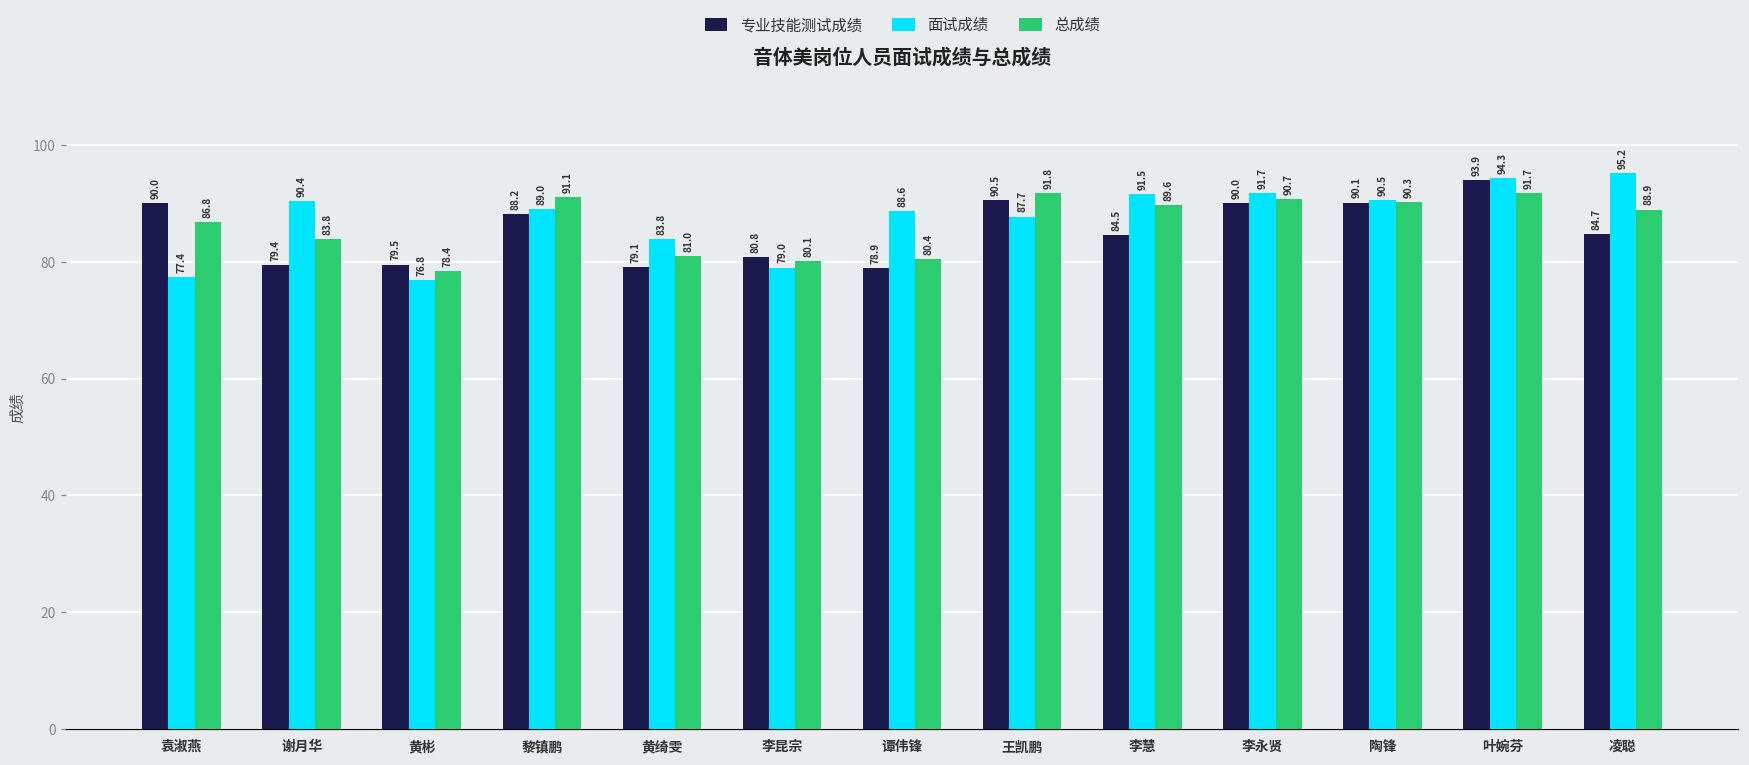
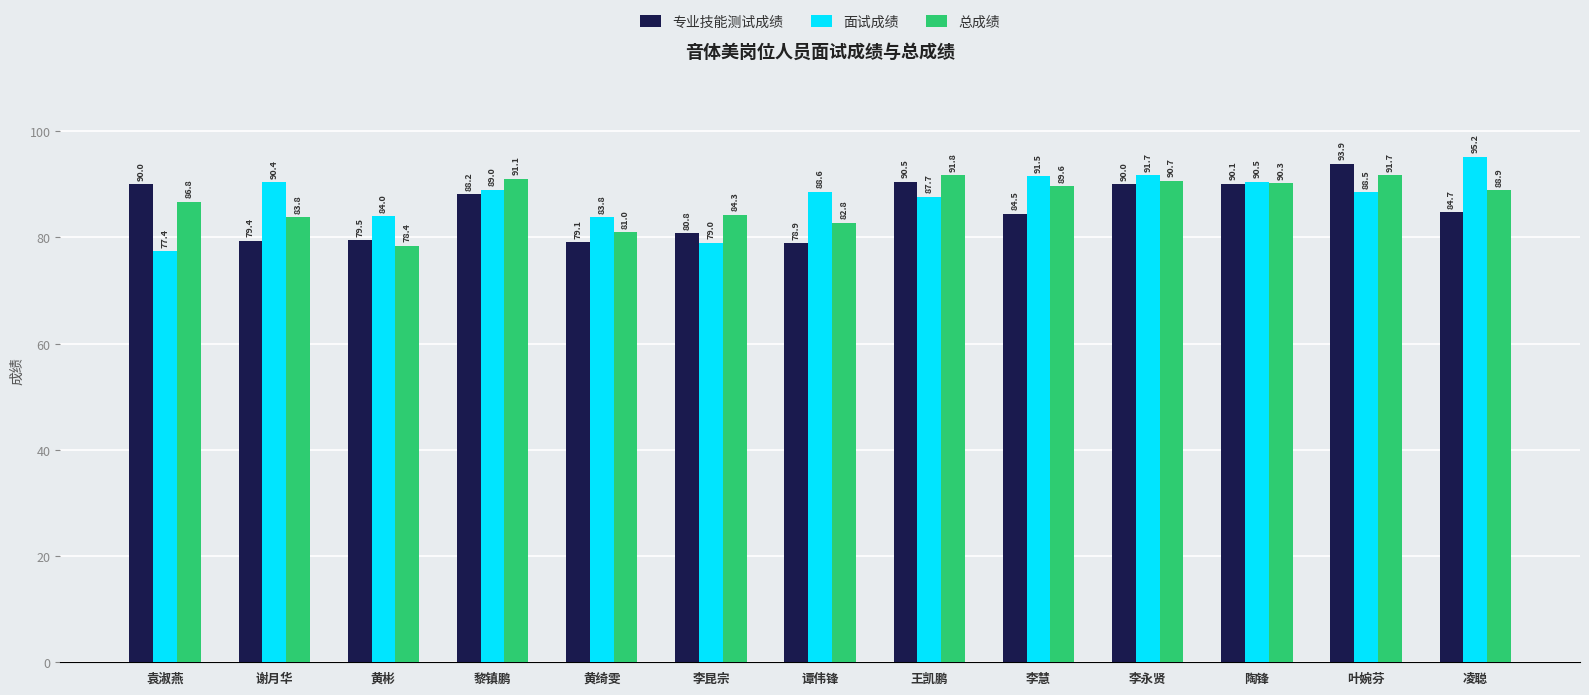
面试成绩, 黄彬: 76.8 -> 84.0
总成绩, 李昆宗: 80.1 -> 84.3
总成绩, 谭伟锋: 80.4 -> 82.8
面试成绩, 叶婉芬: 94.3 -> 88.5
